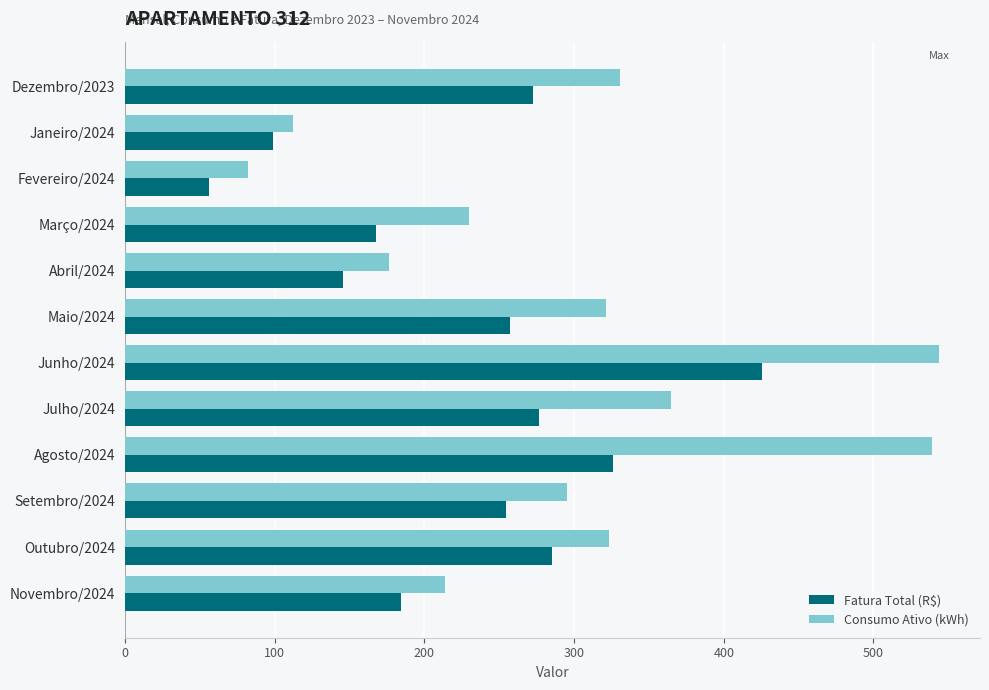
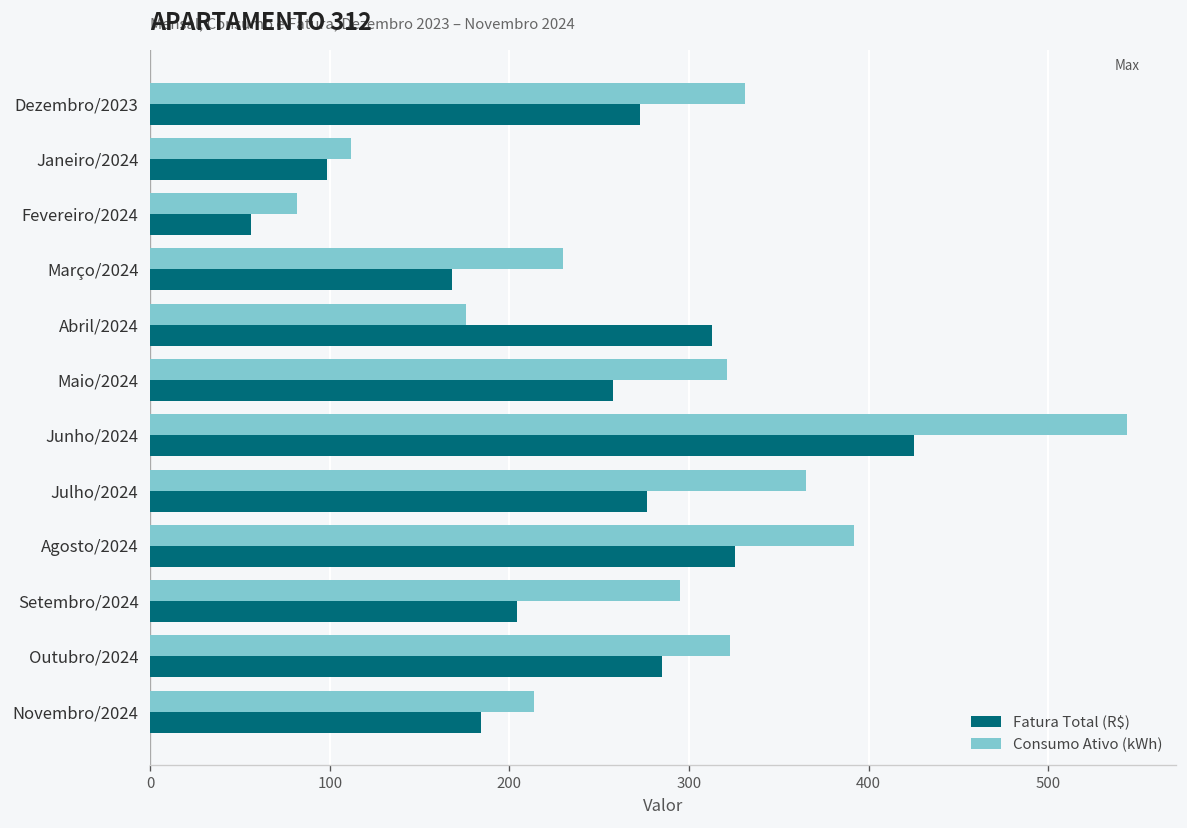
Fatura Total (R$), Abril/2024: 146 -> 313
Consumo Ativo (kWh), Agosto/2024: 539 -> 392
Fatura Total (R$), Setembro/2024: 254 -> 204
